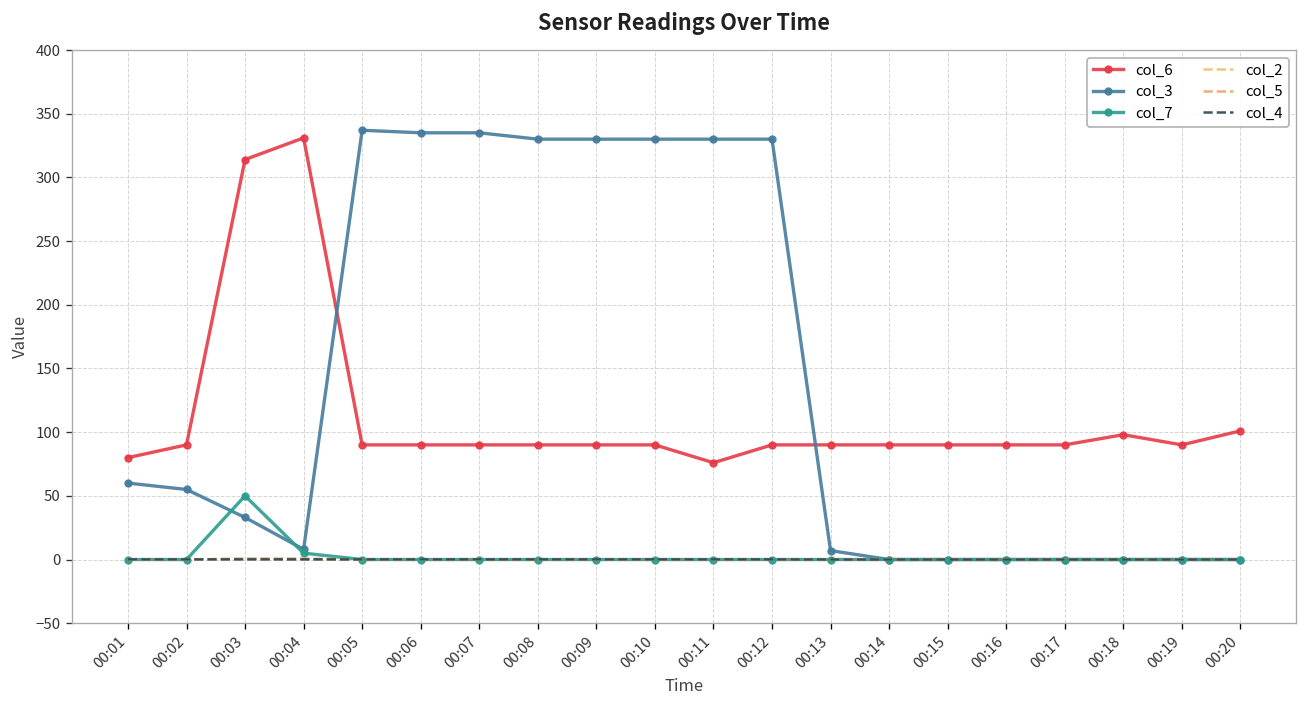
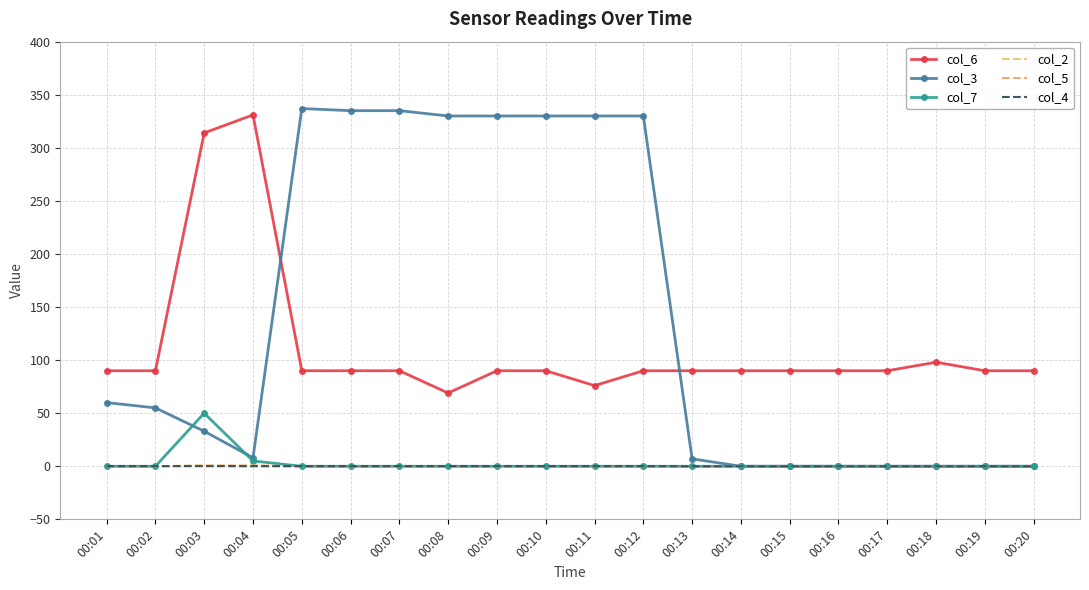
col_6, 00:01: 80 -> 90
col_6, 00:08: 90 -> 69
col_6, 00:20: 101 -> 90
